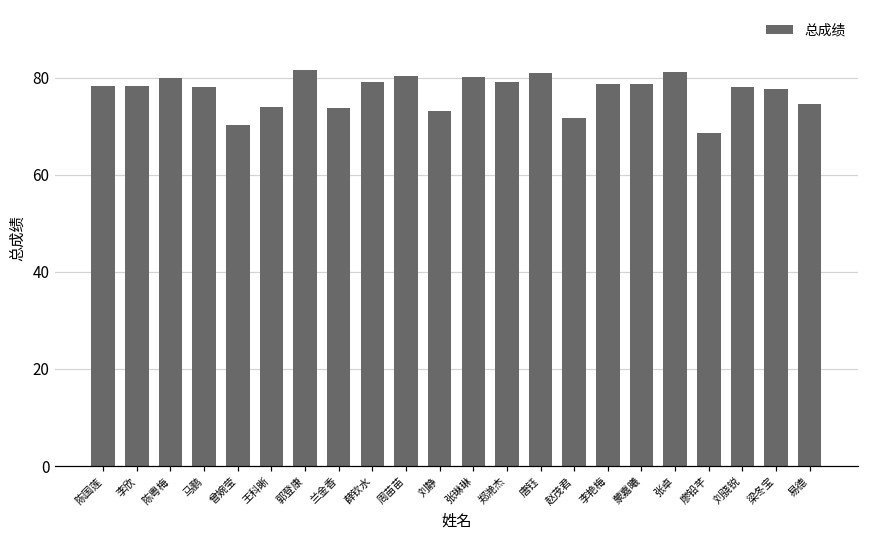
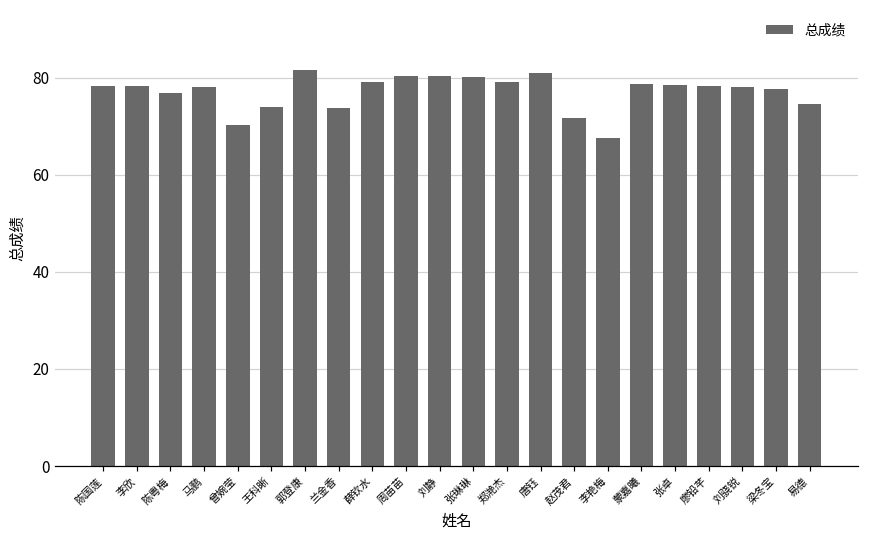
陈粤梅: 80 -> 77
刘静: 73 -> 80
李艳梅: 79 -> 68
张卓: 81 -> 78
廖铅芊: 69 -> 78
